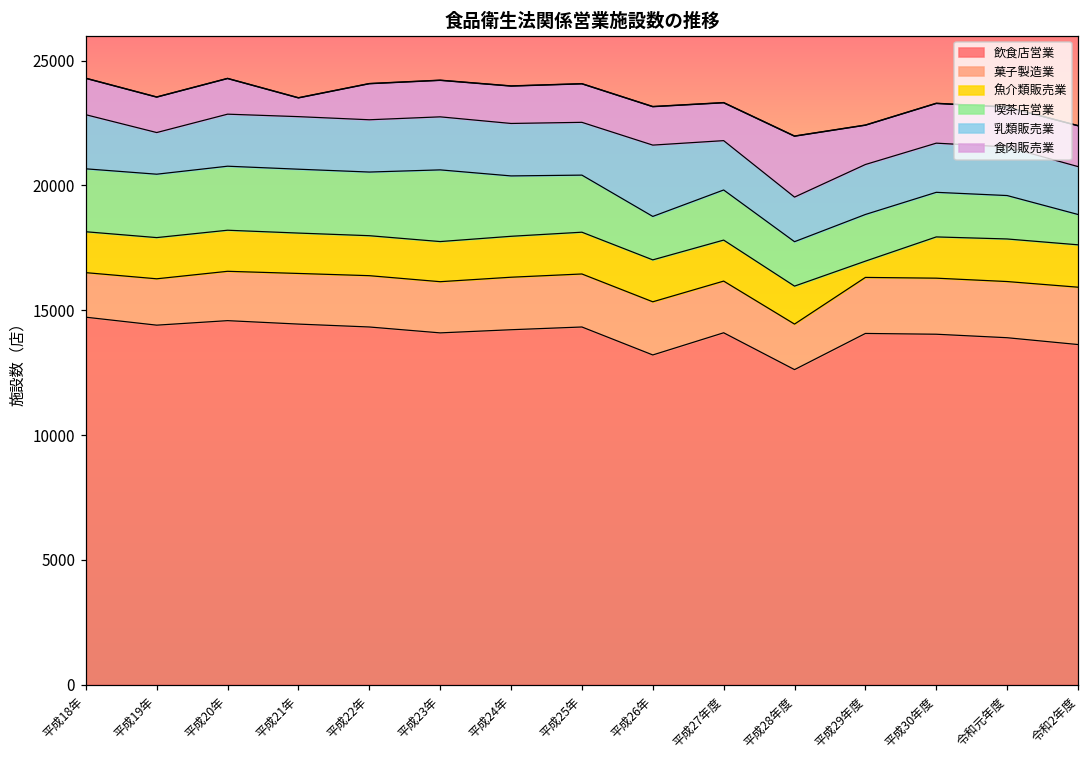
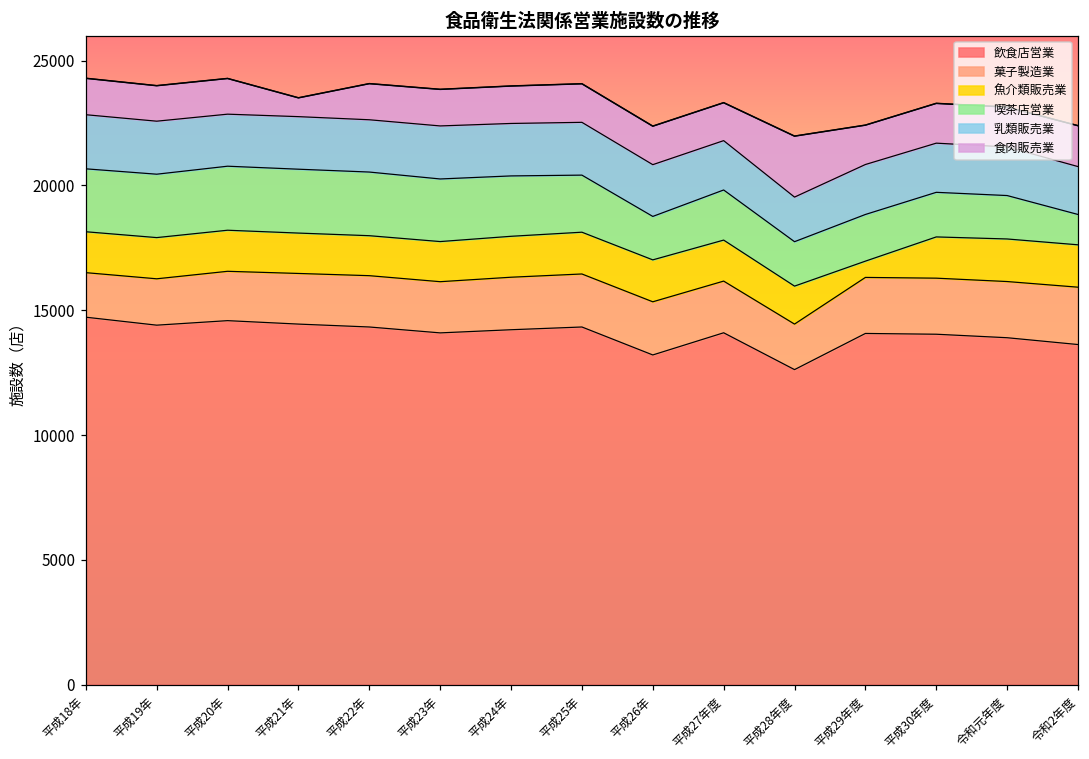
乳類販売業, 平成19年: 1700 -> 2100
喫茶店営業, 平成23年: 2900 -> 2500
乳類販売業, 平成26年: 2900 -> 2100
